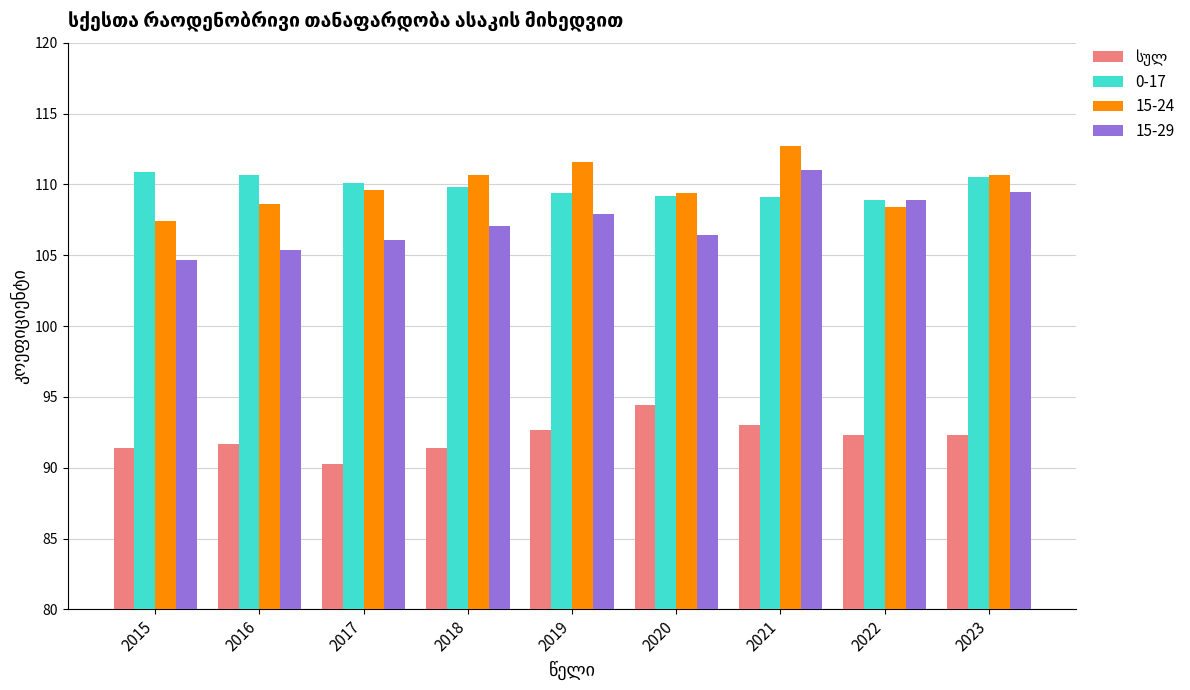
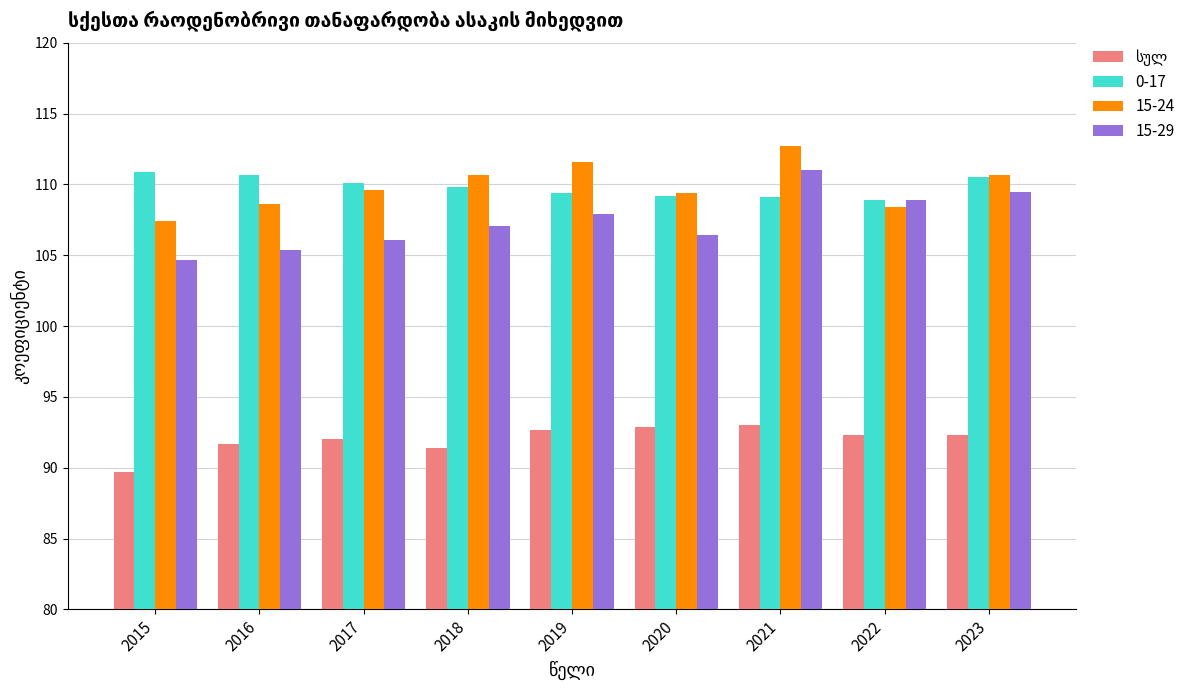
სულ, 2015: 91.4 -> 89.7
სულ, 2017: 90.3 -> 92.0
სულ, 2020: 94.4 -> 92.9
